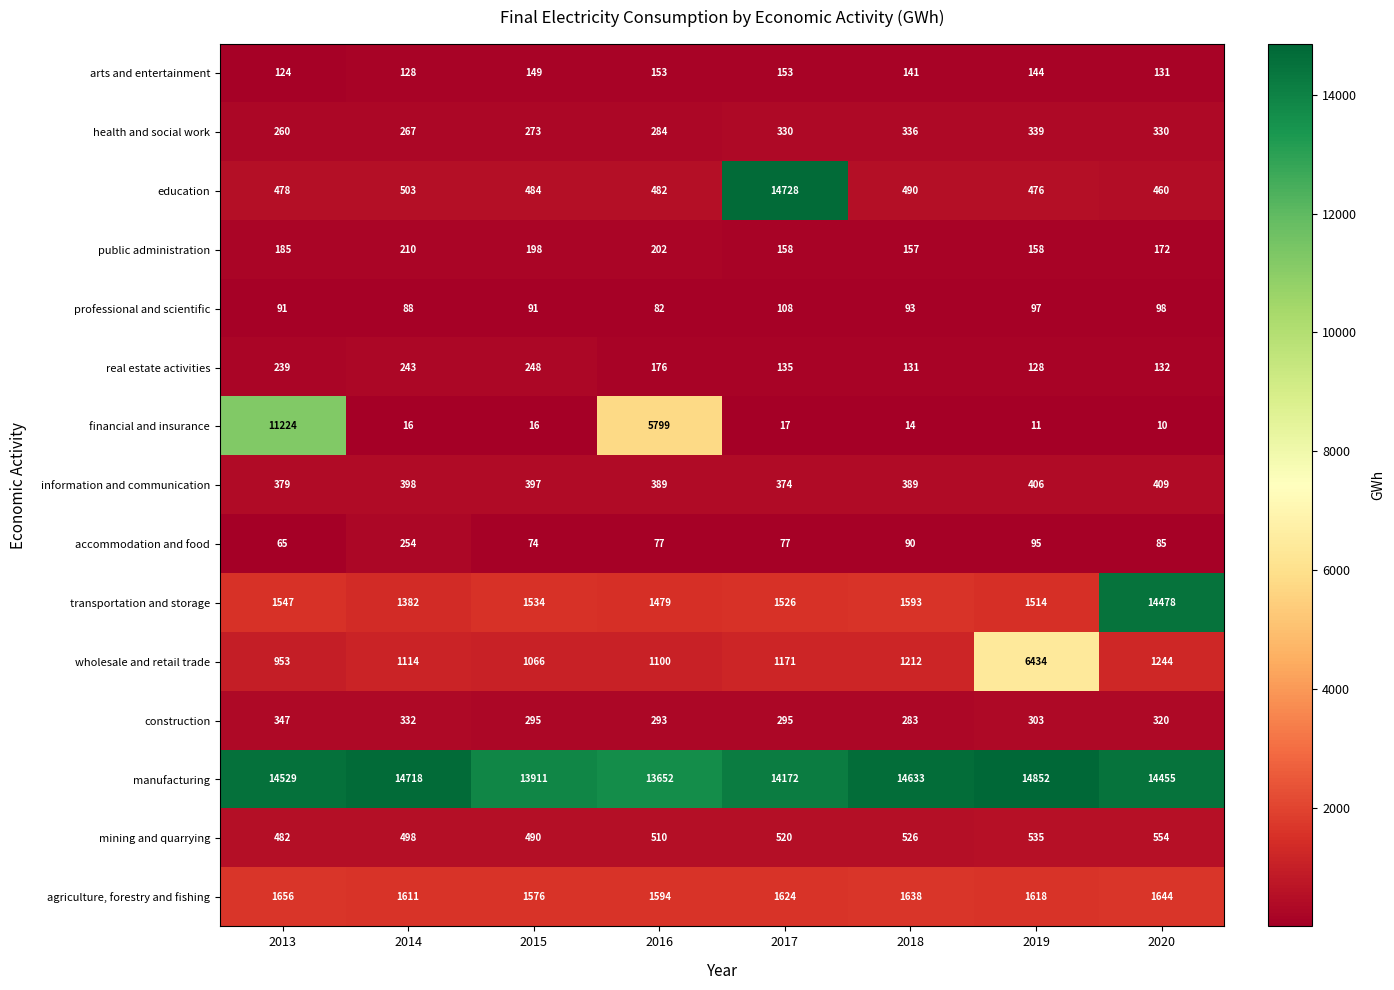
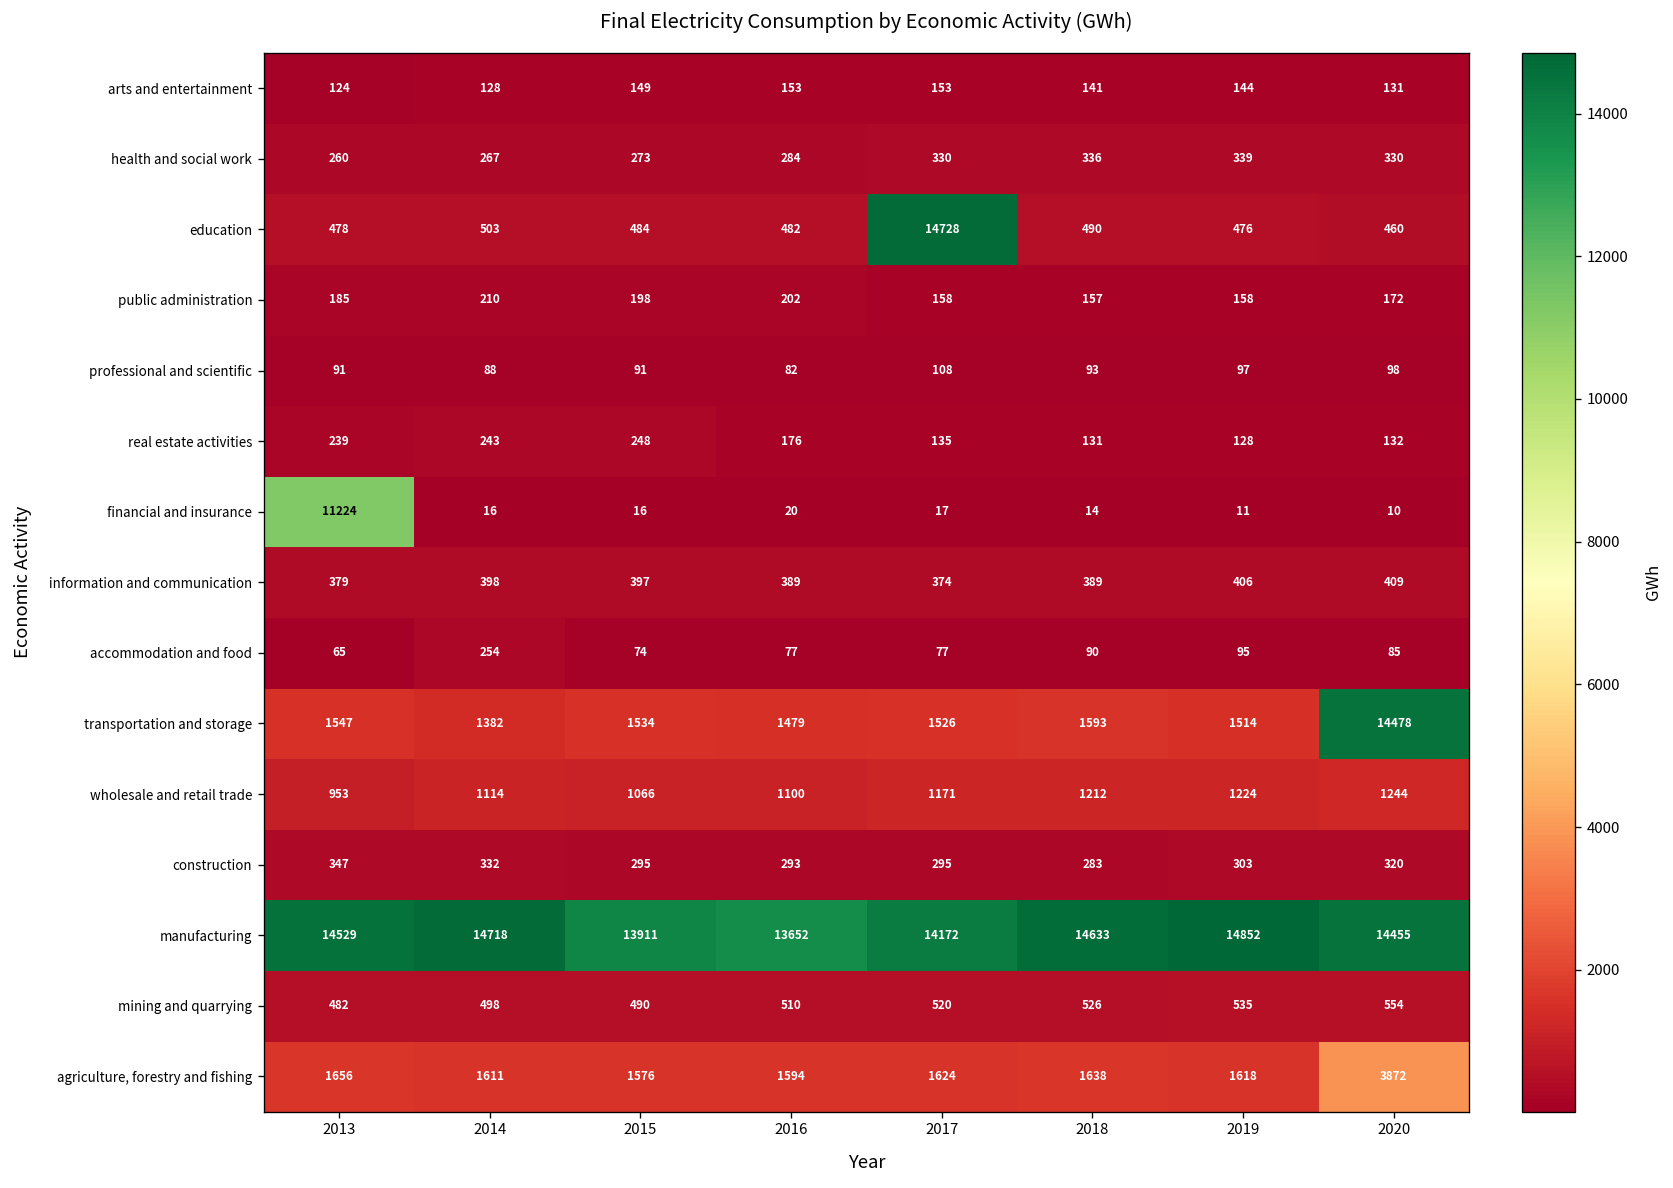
financial and insurance, 2016: 5799 -> 20
wholesale and retail trade, 2019: 6434 -> 1224
agriculture, forestry and fishing, 2020: 1644 -> 3872
